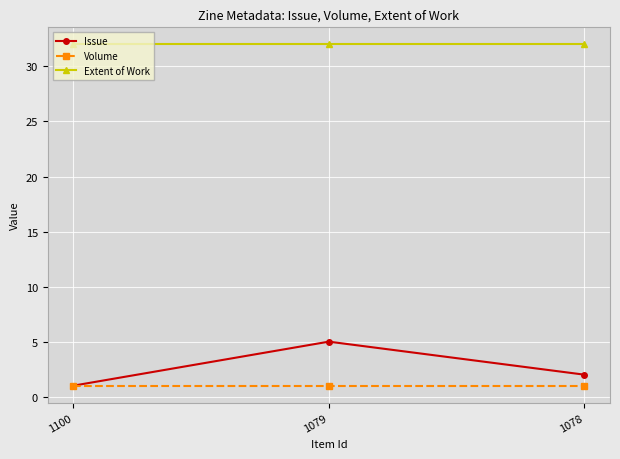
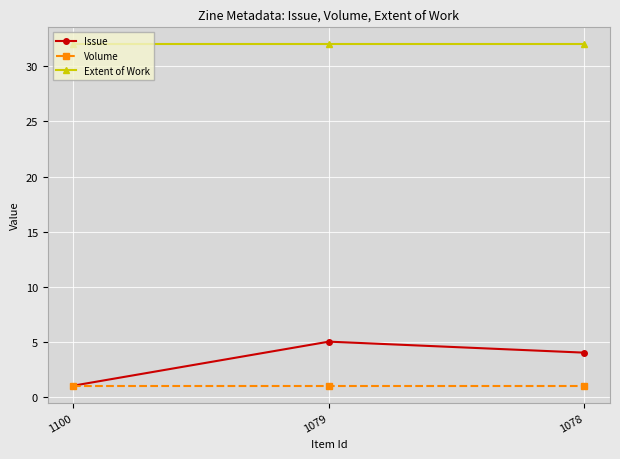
Issue, 1078: 2 -> 4
